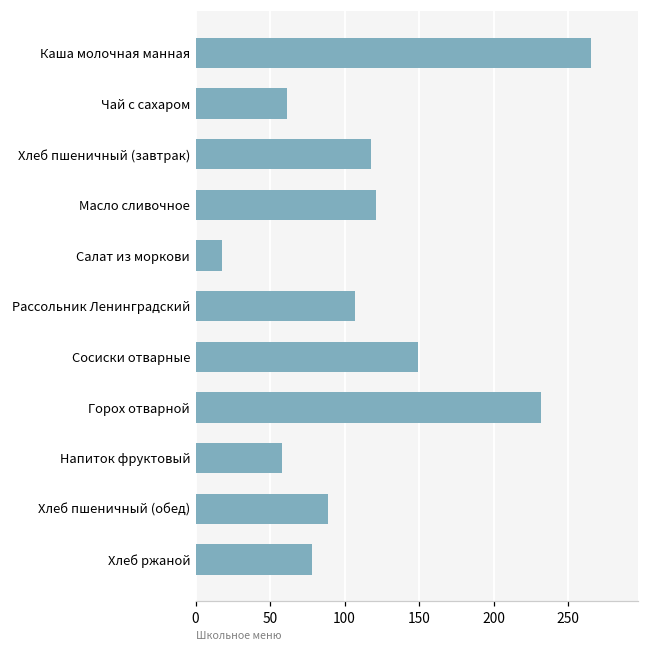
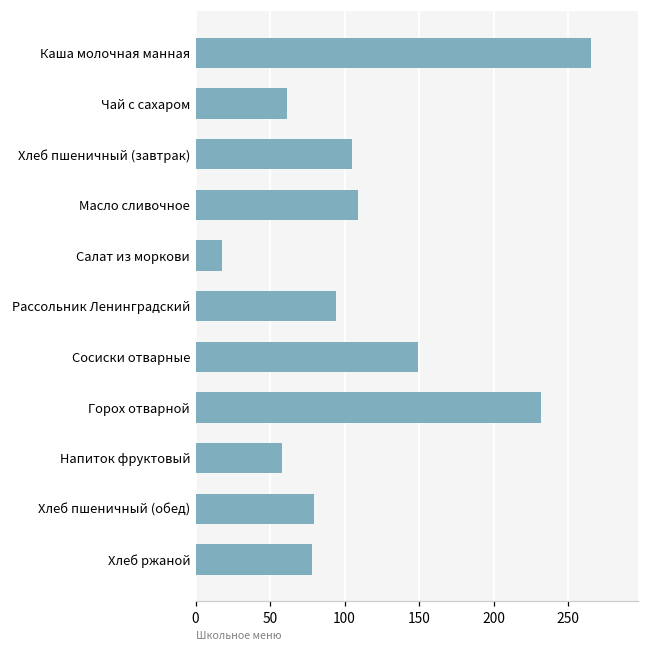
Хлеб пшеничный (завтрак): 118 -> 105
Масло сливочное: 121 -> 109
Рассольник Ленинградский: 107 -> 94
Хлеб пшеничный (обед): 89 -> 79
